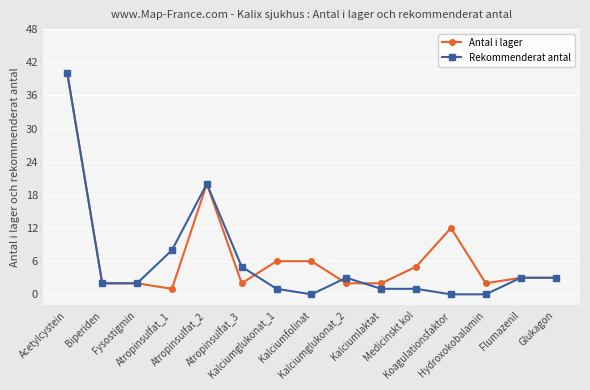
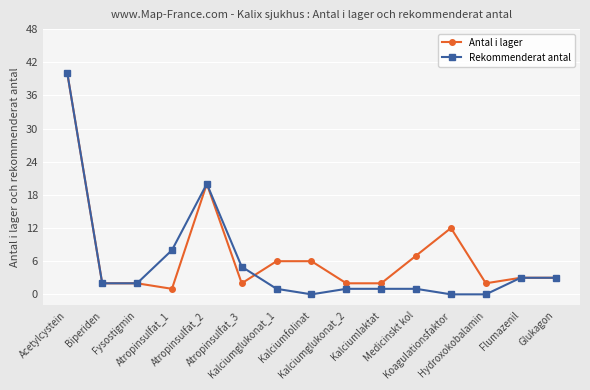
Rekommenderat antal, Kalciumglukonat_2: 3 -> 1
Antal i lager, Medicinskt kol: 5 -> 7
